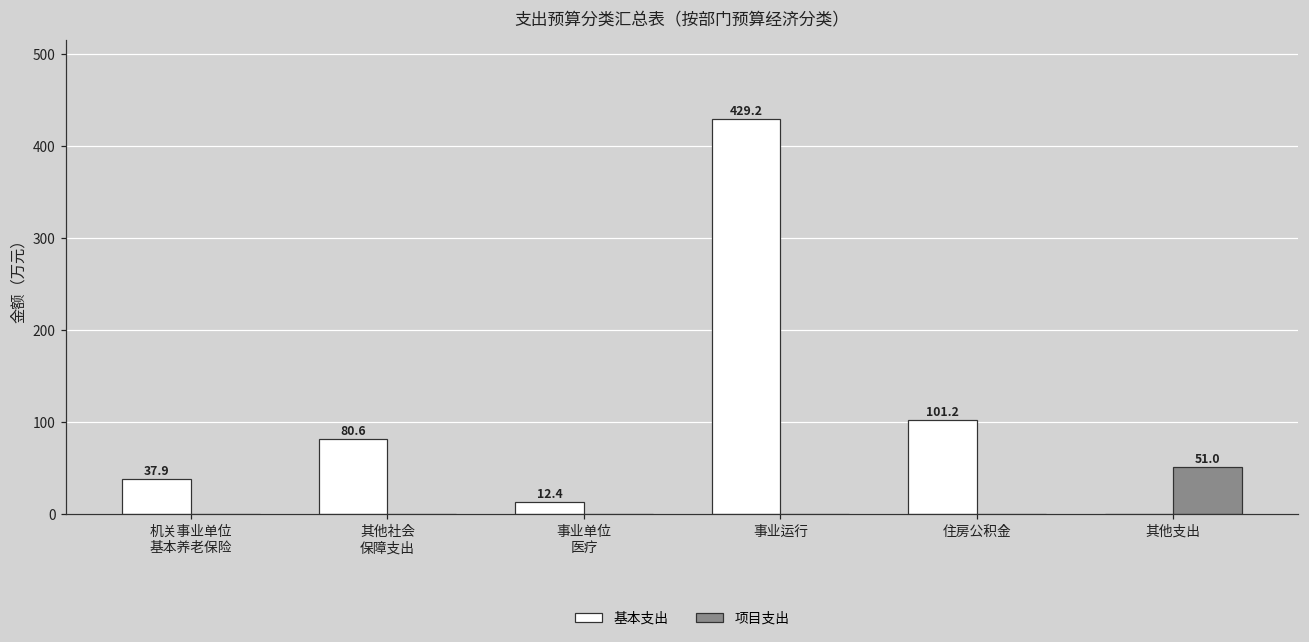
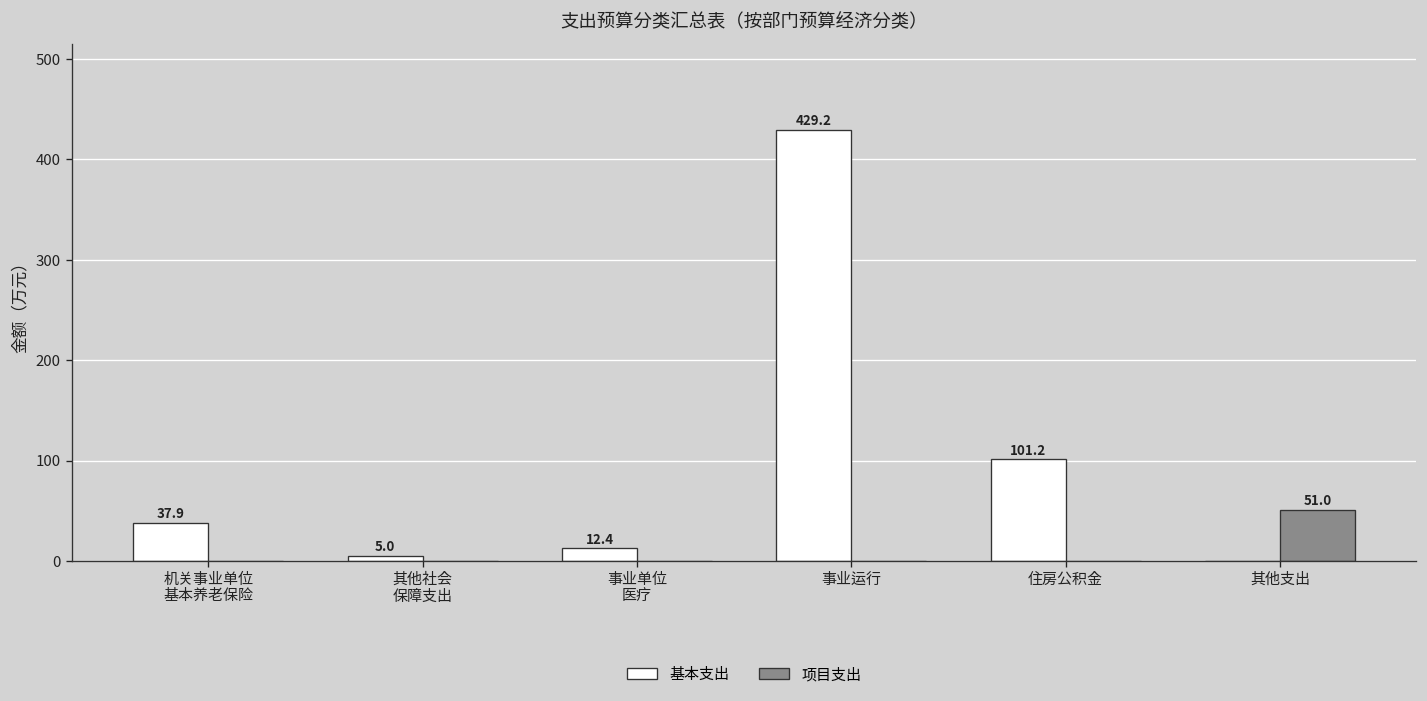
基本支出, 其他社会 保障支出: 80.6 -> 5.0
